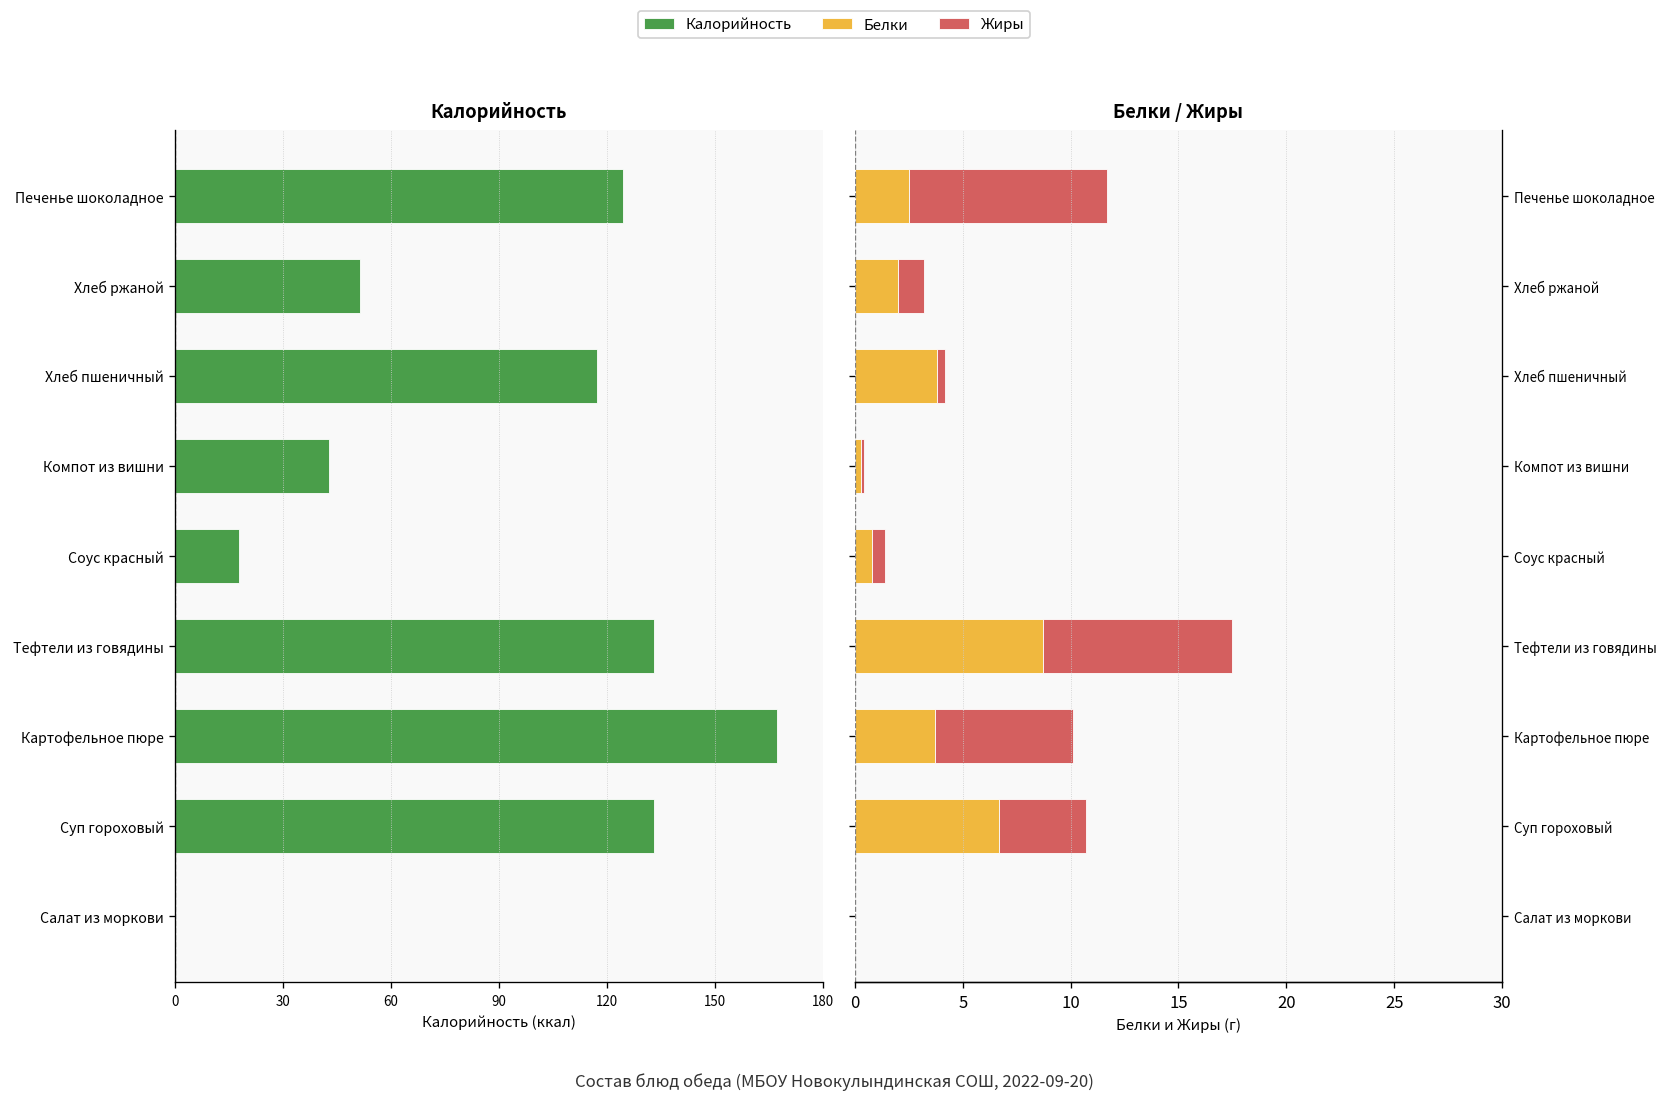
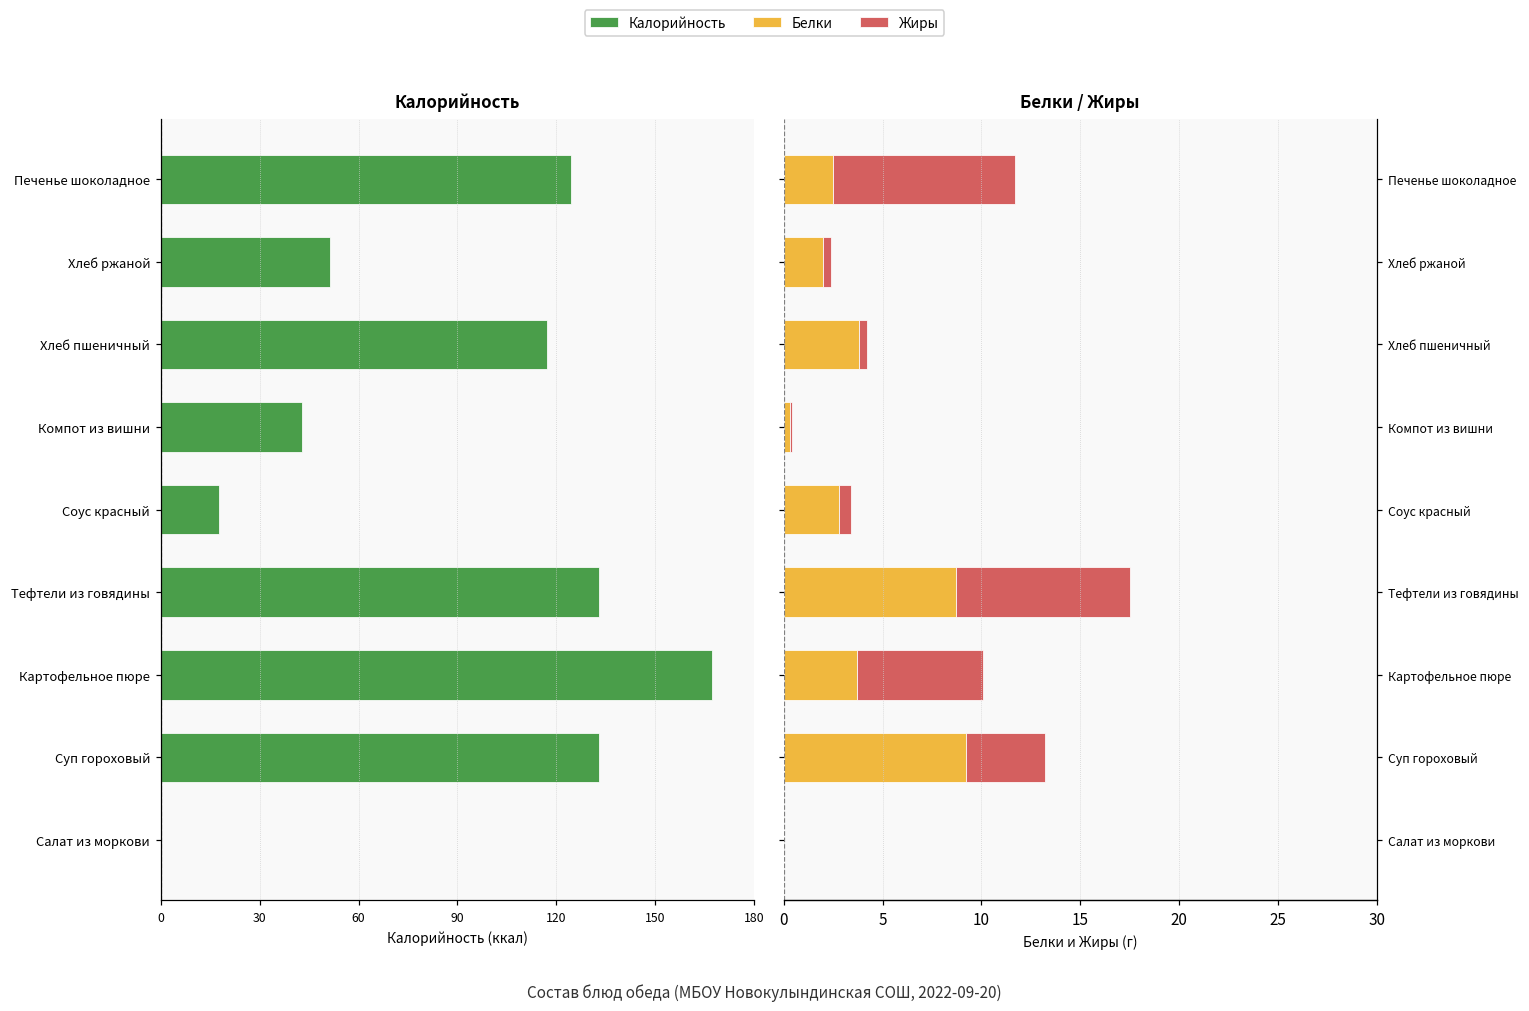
Белки / Жиры, Жиры, Хлеб ржаной: 1.2 -> 0.4
Белки / Жиры, Белки, Соус красный: 0.8 -> 2.8
Белки / Жиры, Белки, Суп гороховый: 6.7 -> 9.2
